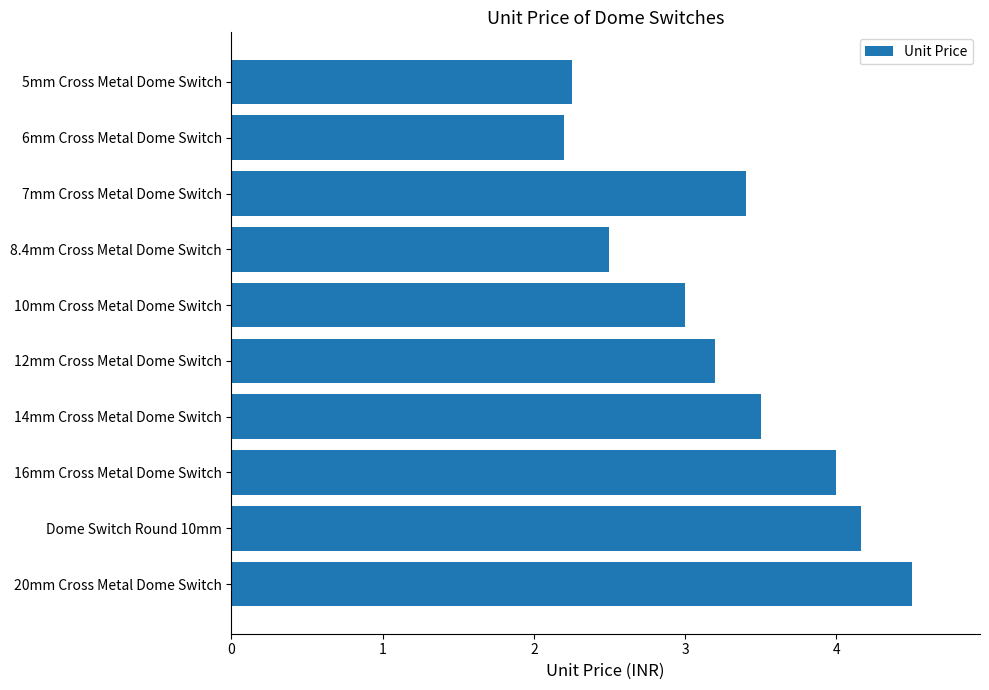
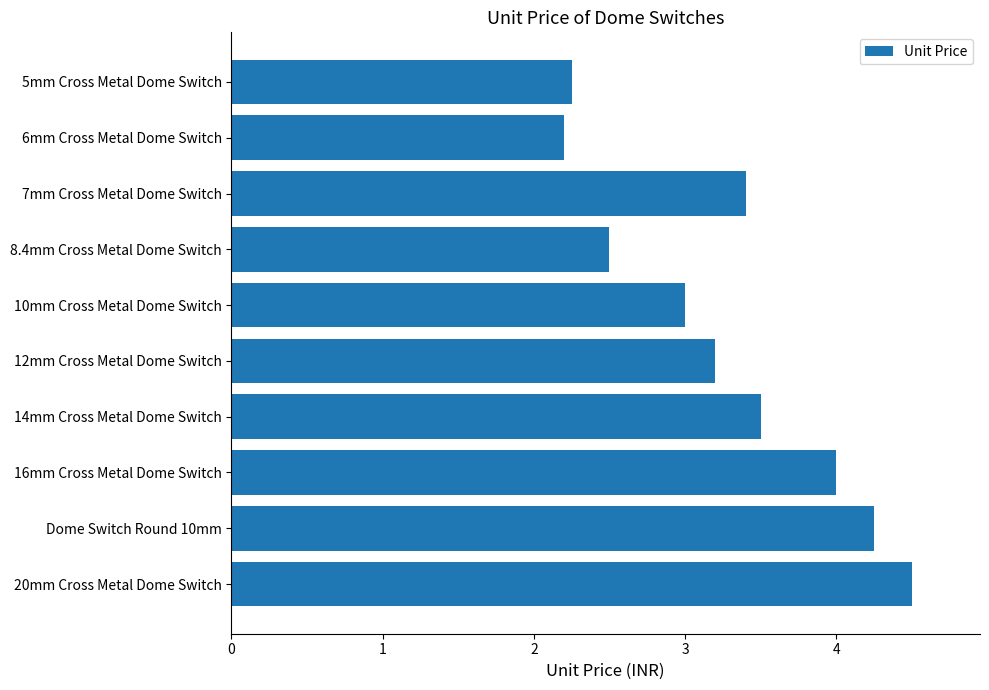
Dome Switch Round 10mm: 4.16 -> 4.25
